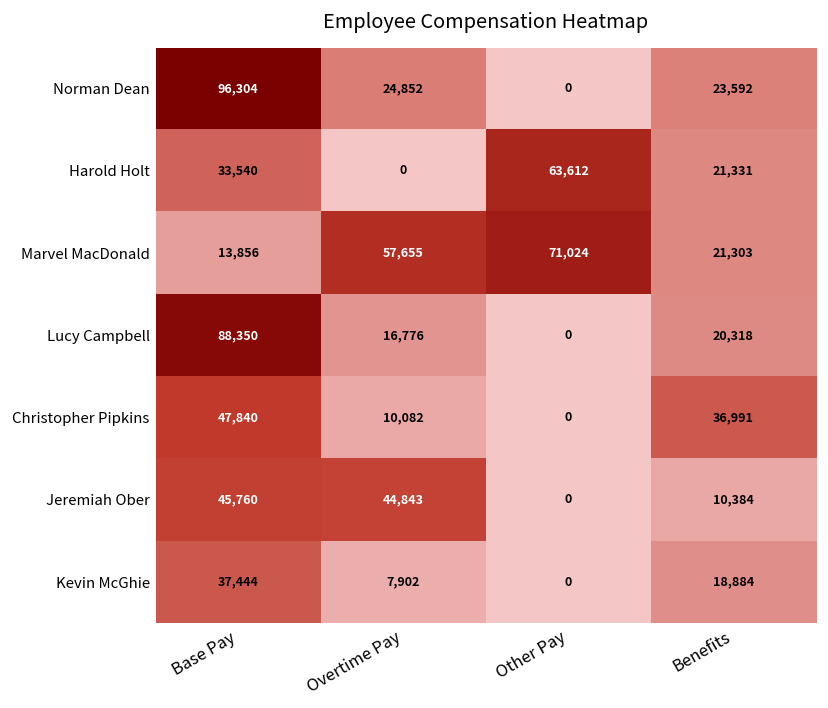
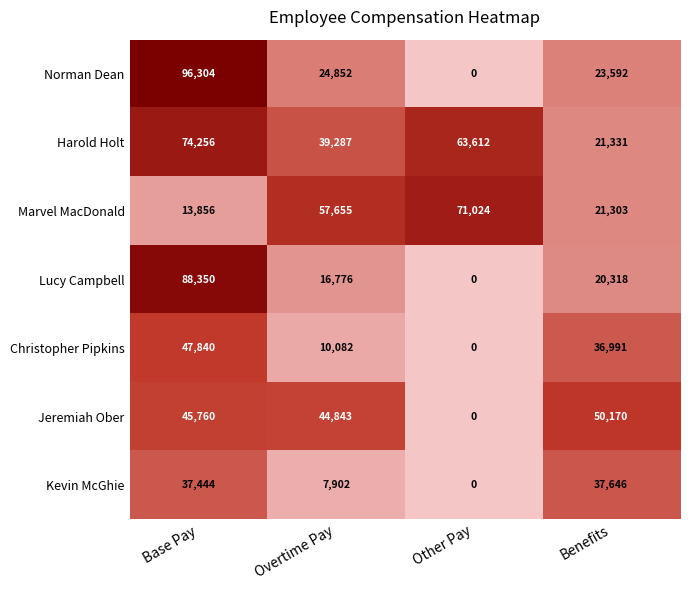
Harold Holt, Base Pay: 33,540 -> 74,256
Harold Holt, Overtime Pay: 0 -> 39,287
Jeremiah Ober, Benefits: 10,384 -> 50,170
Kevin McGhie, Benefits: 18,884 -> 37,646
